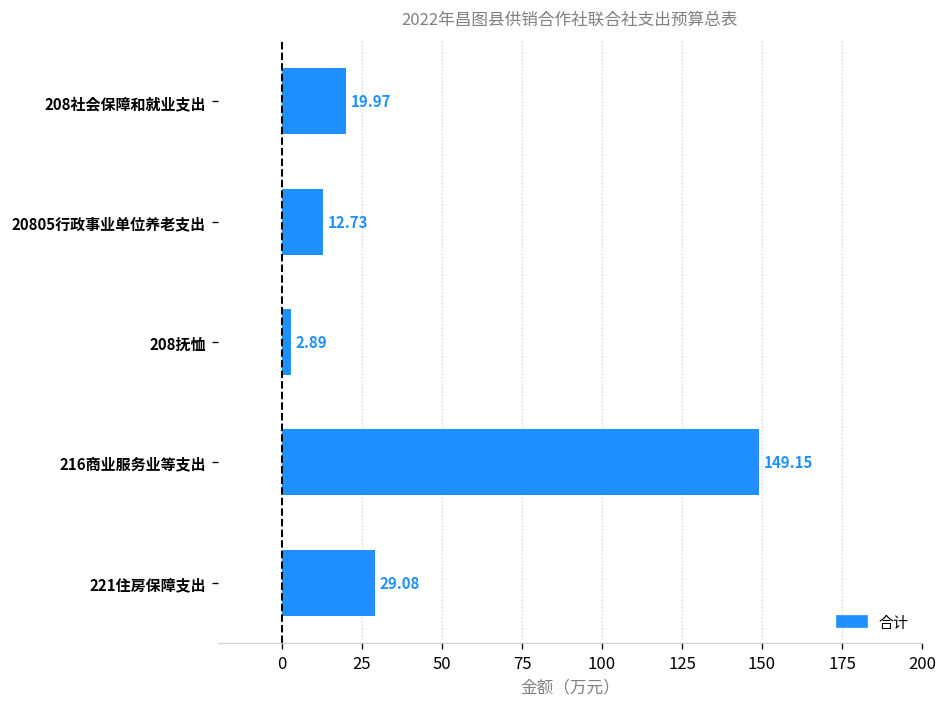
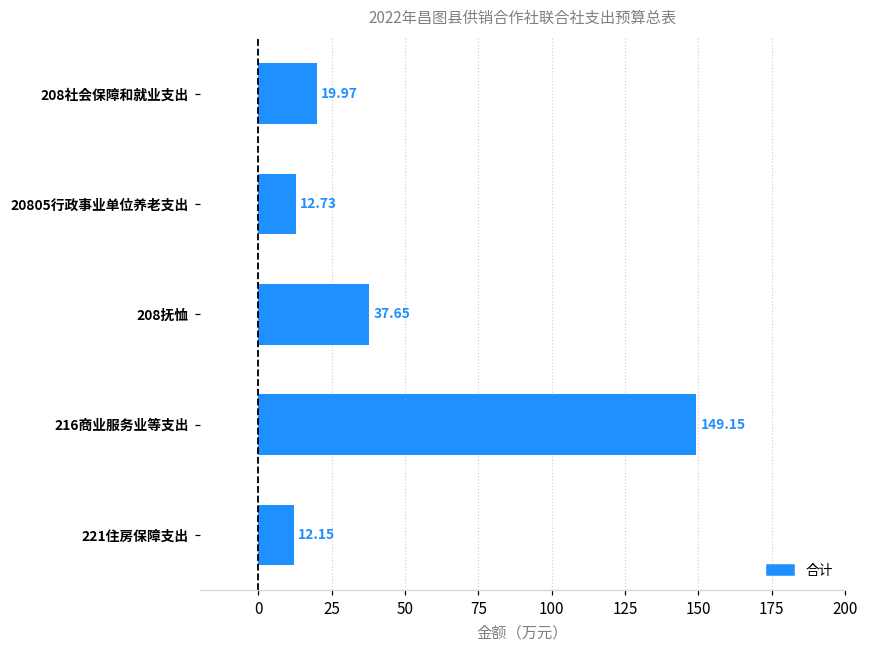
208抚恤: 2.89 -> 37.65
221住房保障支出: 29.08 -> 12.15
